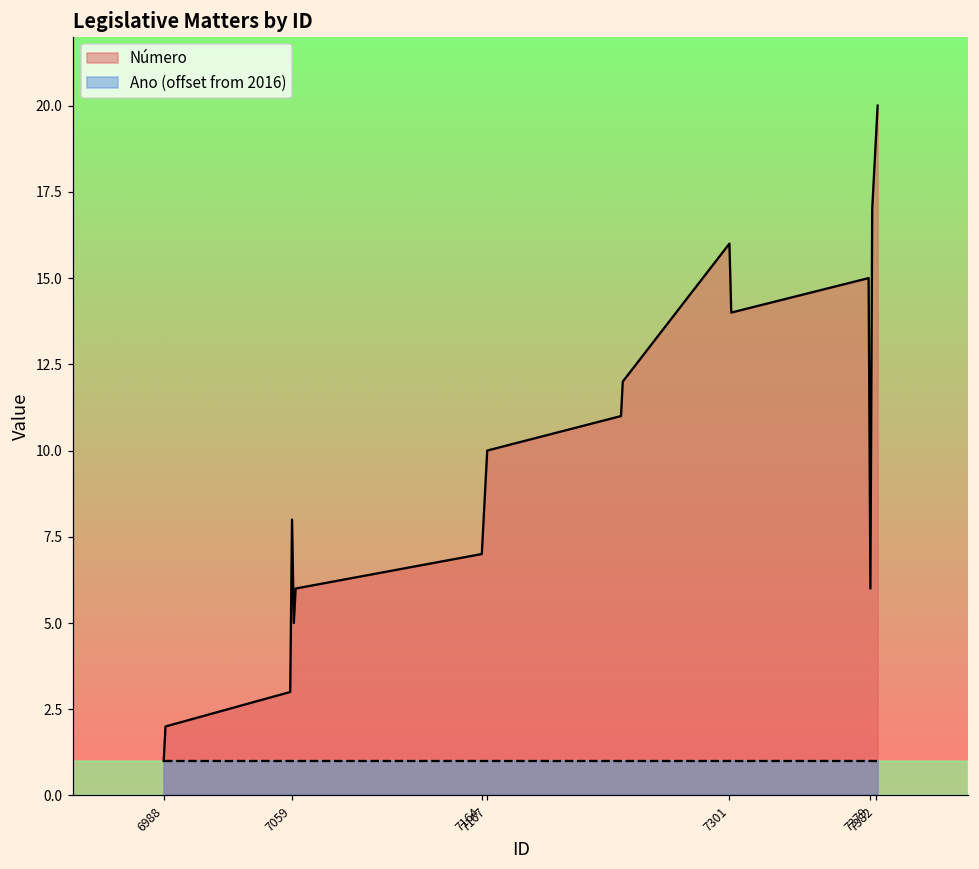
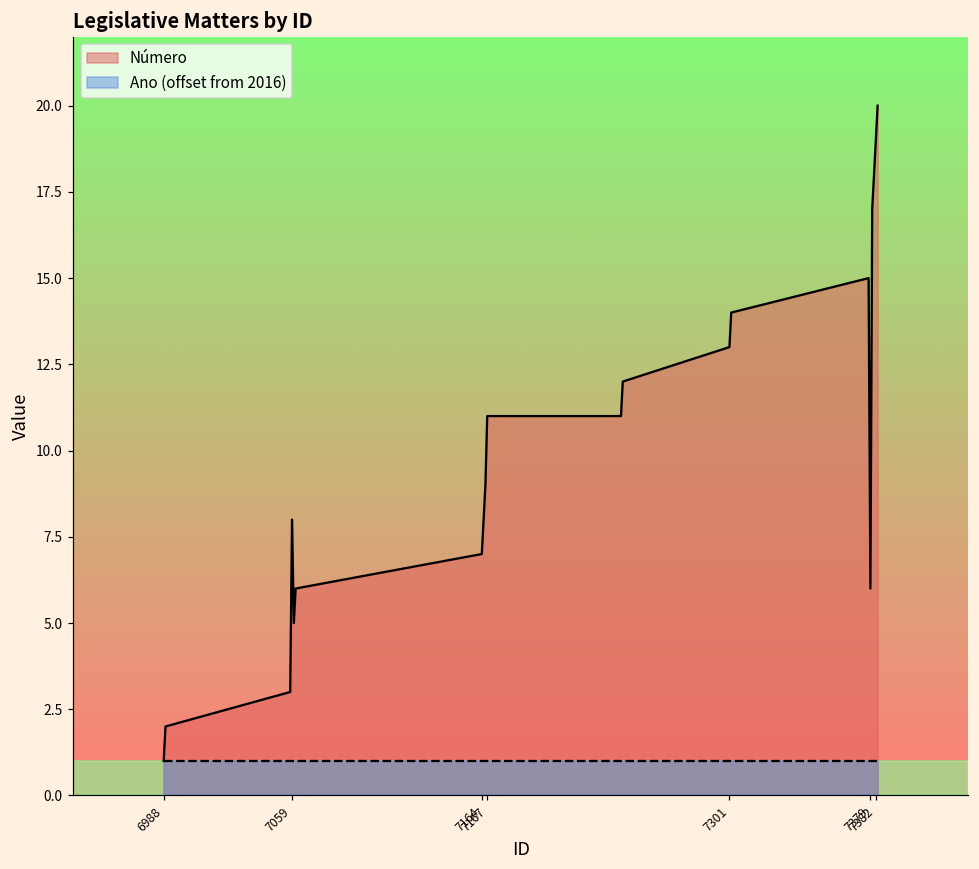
Número, 7167: 10 -> 11
Número, 7301: 16 -> 13
